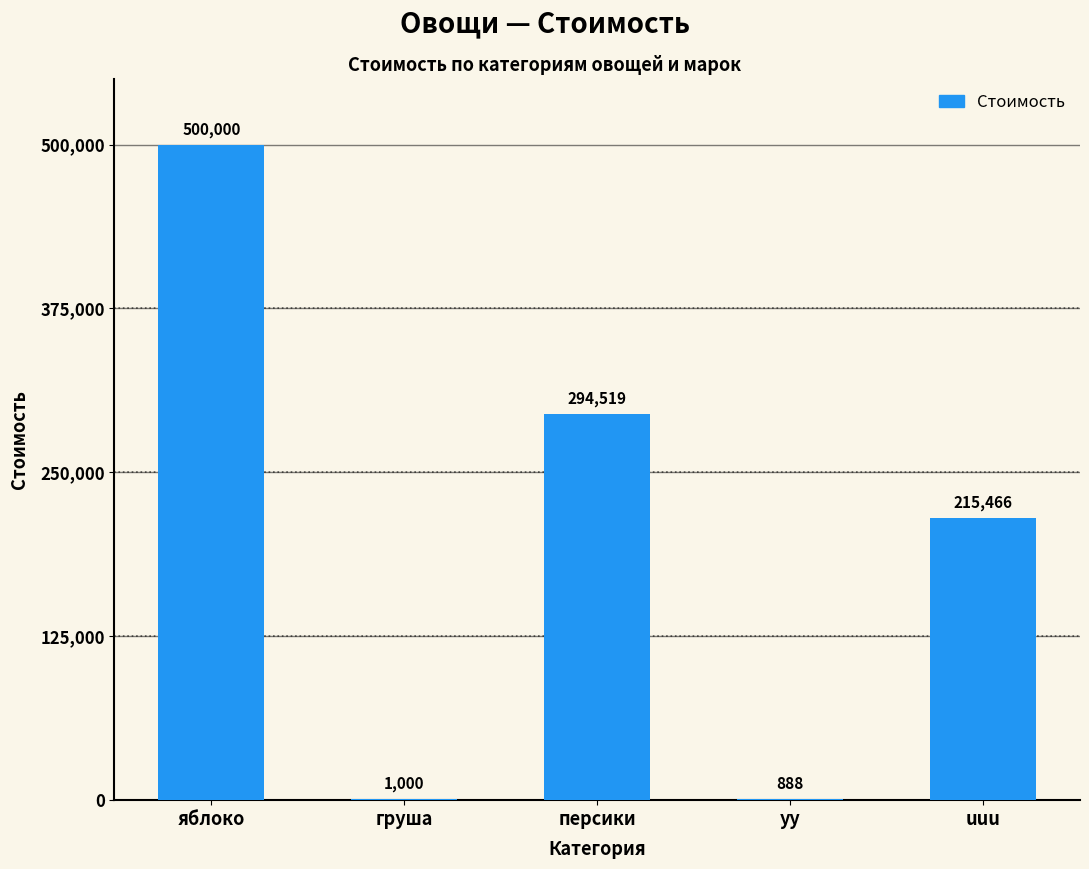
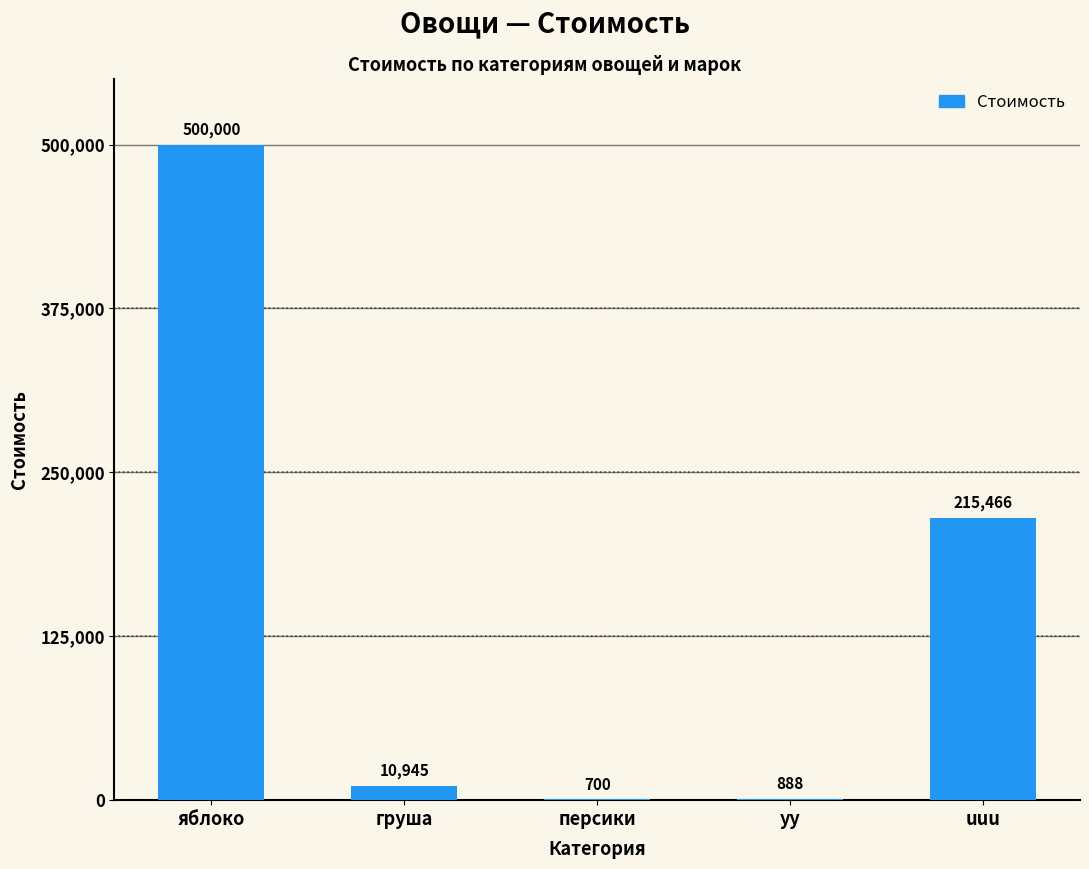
груша: 1,000 -> 10,945
персики: 294,519 -> 700
